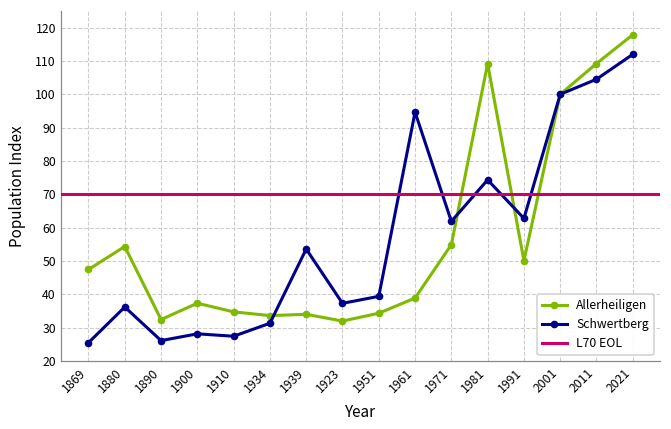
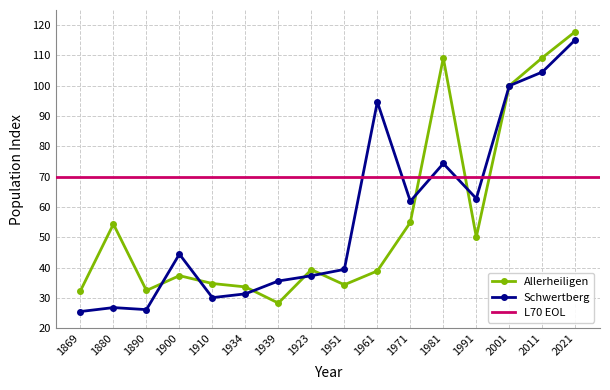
Allerheiligen, 1869: 47 -> 32
Schwertberg, 1880: 36 -> 27
Schwertberg, 1900: 28 -> 44
Schwertberg, 1910: 27 -> 30
Allerheiligen, 1939: 34 -> 28
Schwertberg, 1939: 54 -> 36
Allerheiligen, 1923: 32 -> 39
Schwertberg, 2021: 112 -> 115
